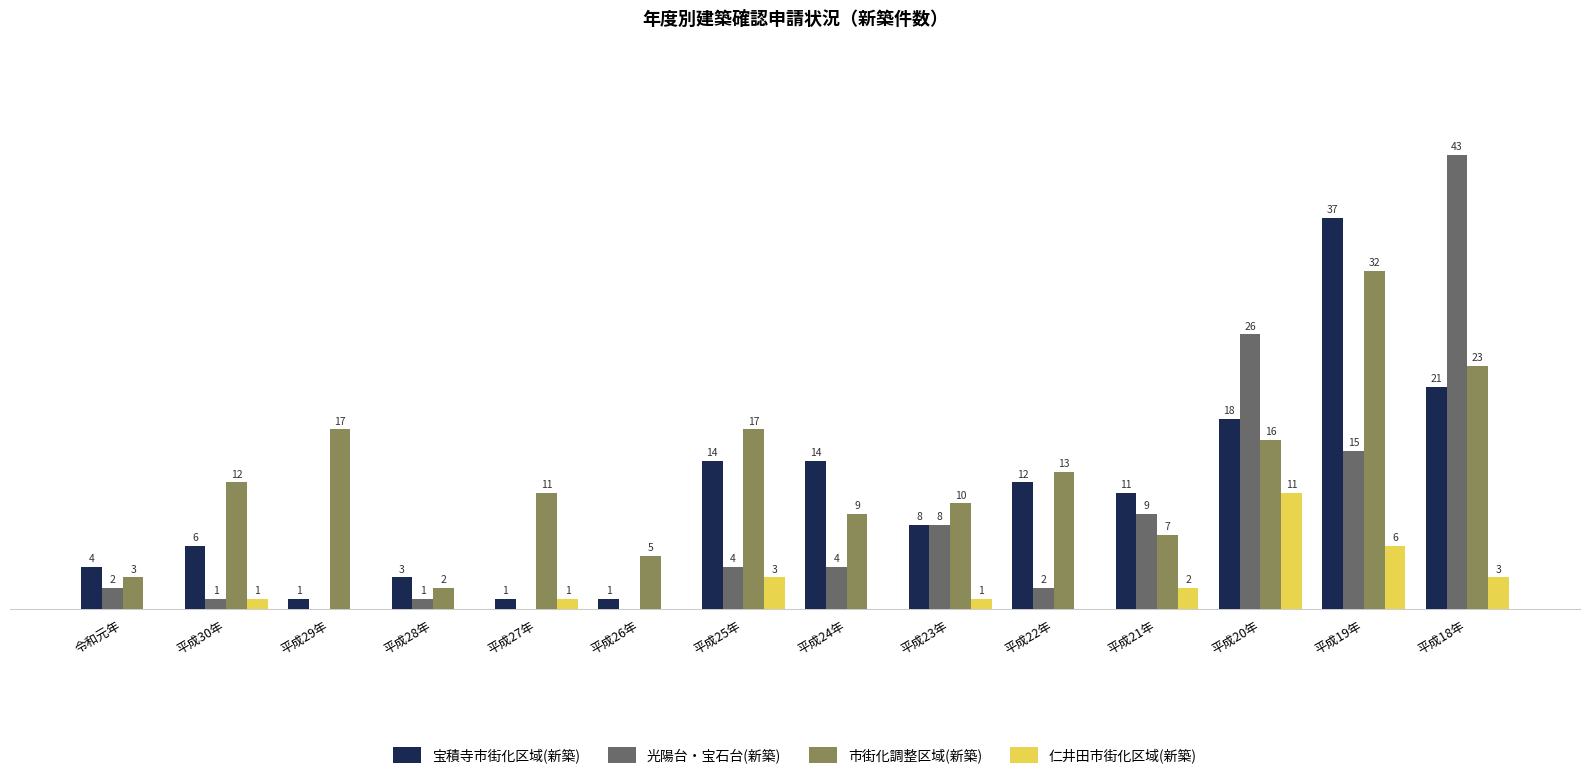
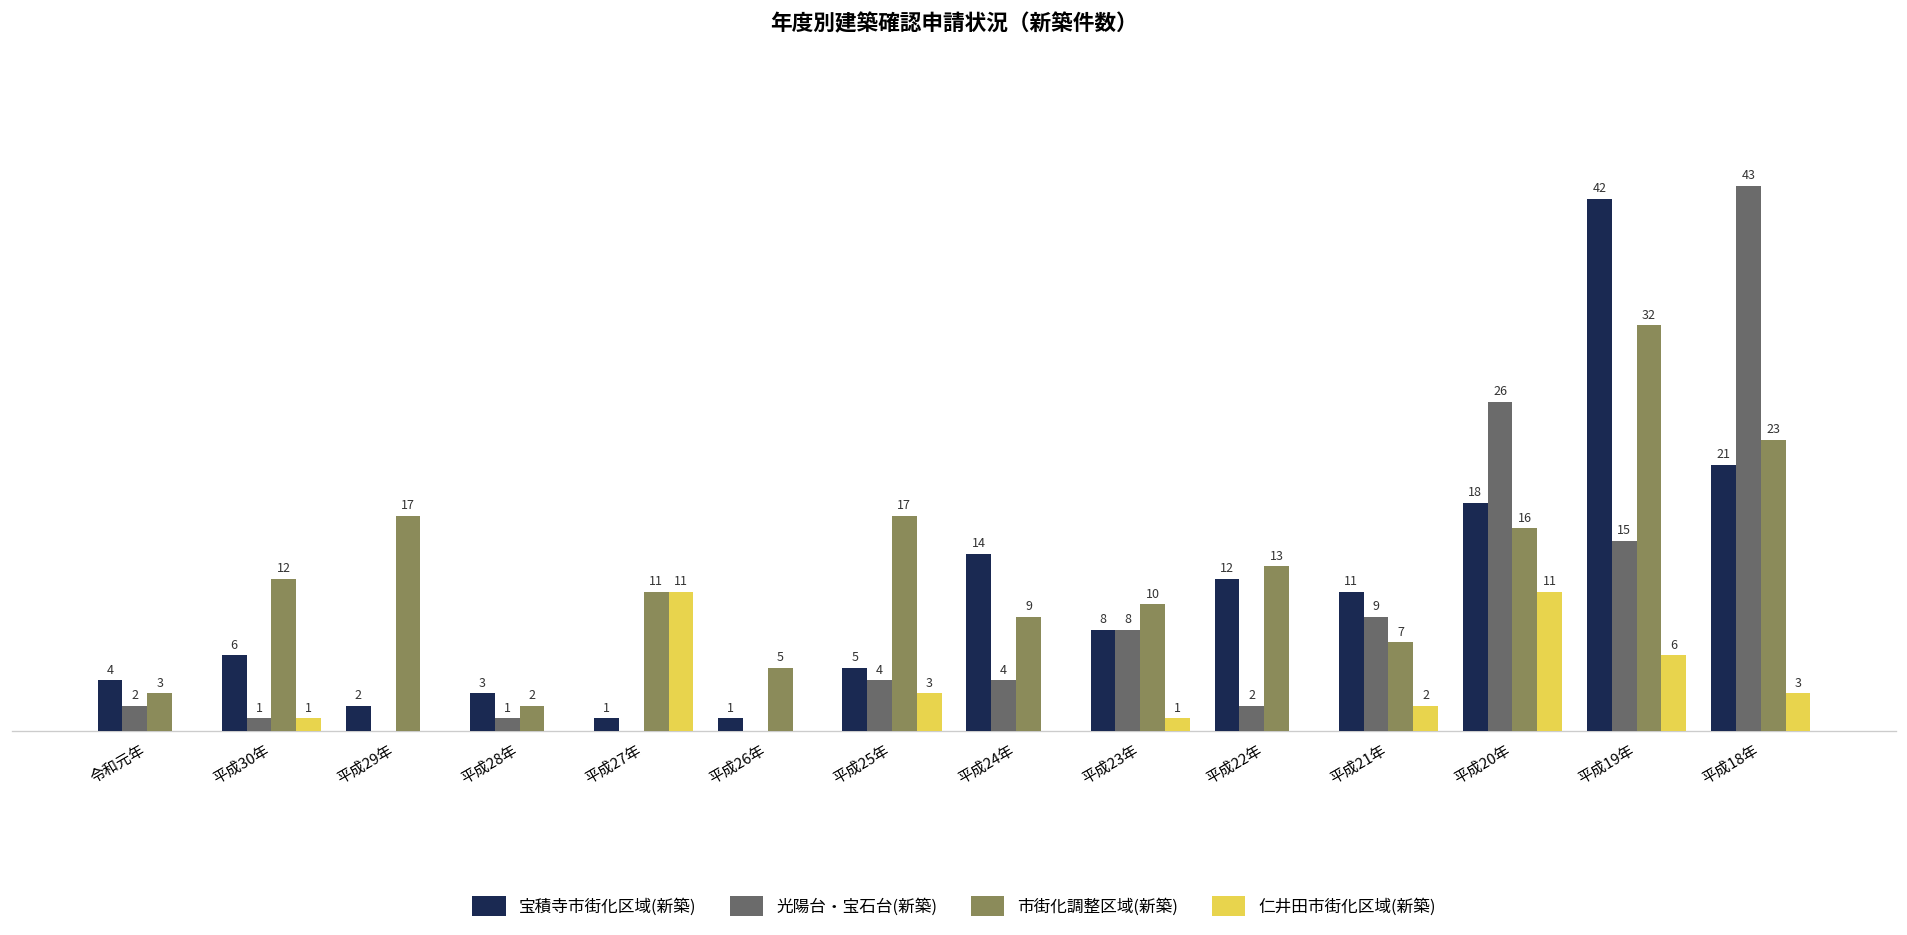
宝積寺市街化区域(新築), 平成29年: 1 -> 2
仁井田市街化区域(新築), 平成27年: 1 -> 11
宝積寺市街化区域(新築), 平成25年: 14 -> 5
宝積寺市街化区域(新築), 平成19年: 37 -> 42
